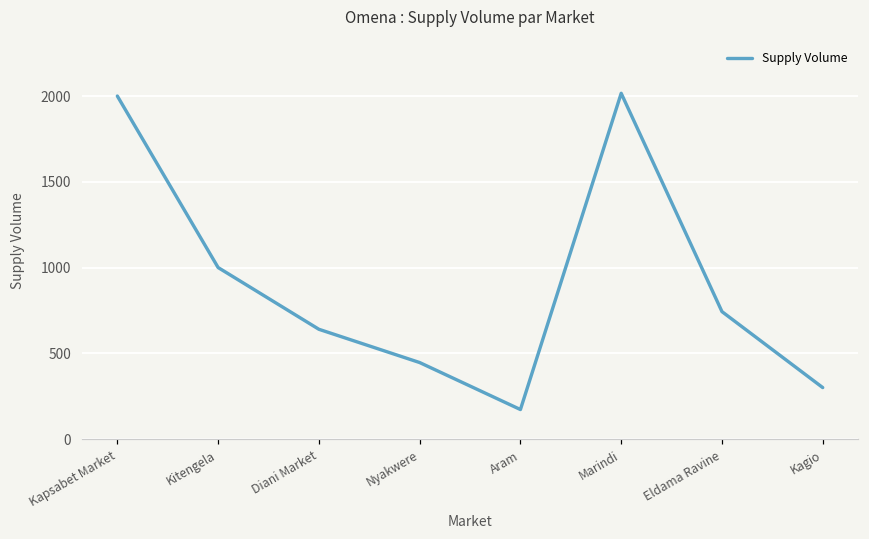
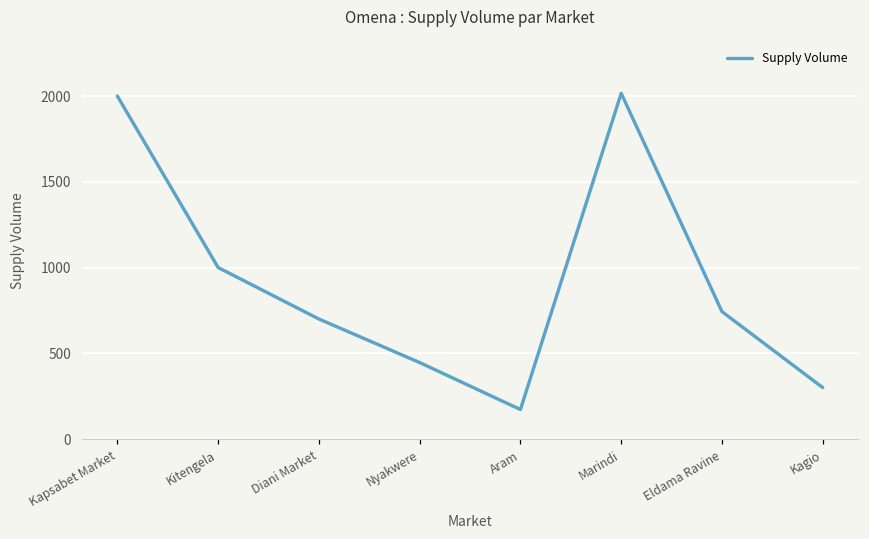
Diani Market: 640 -> 700
